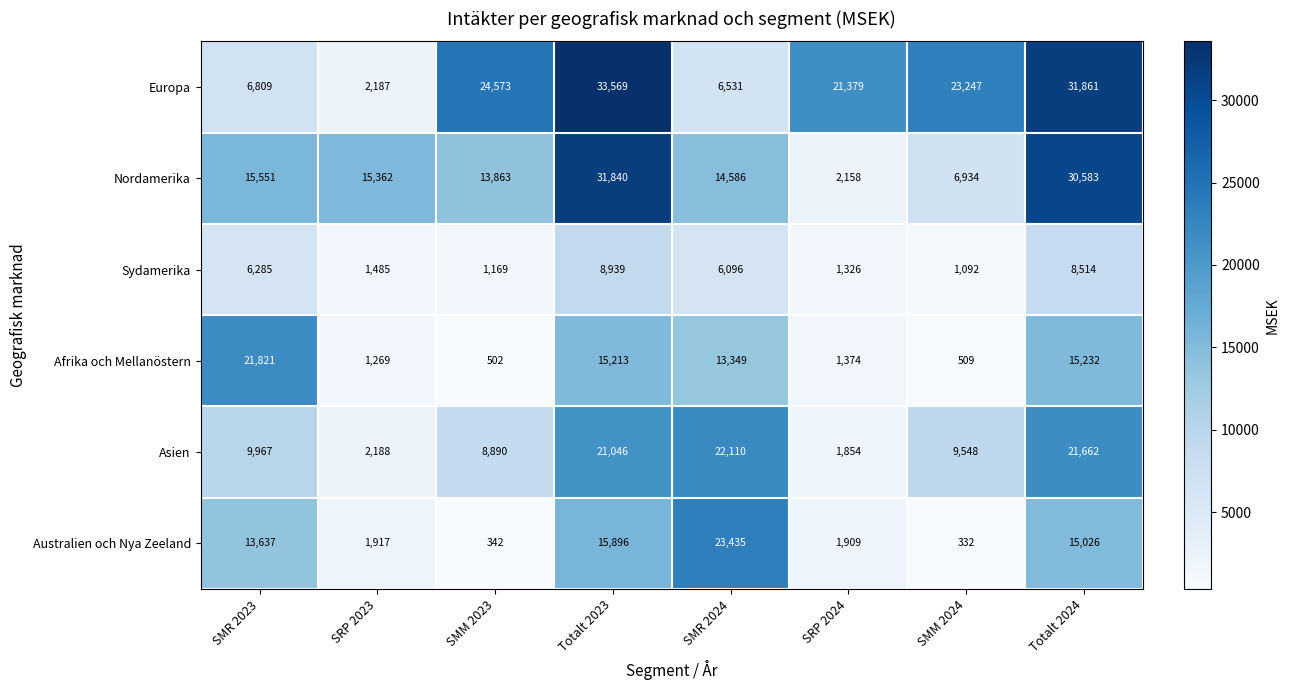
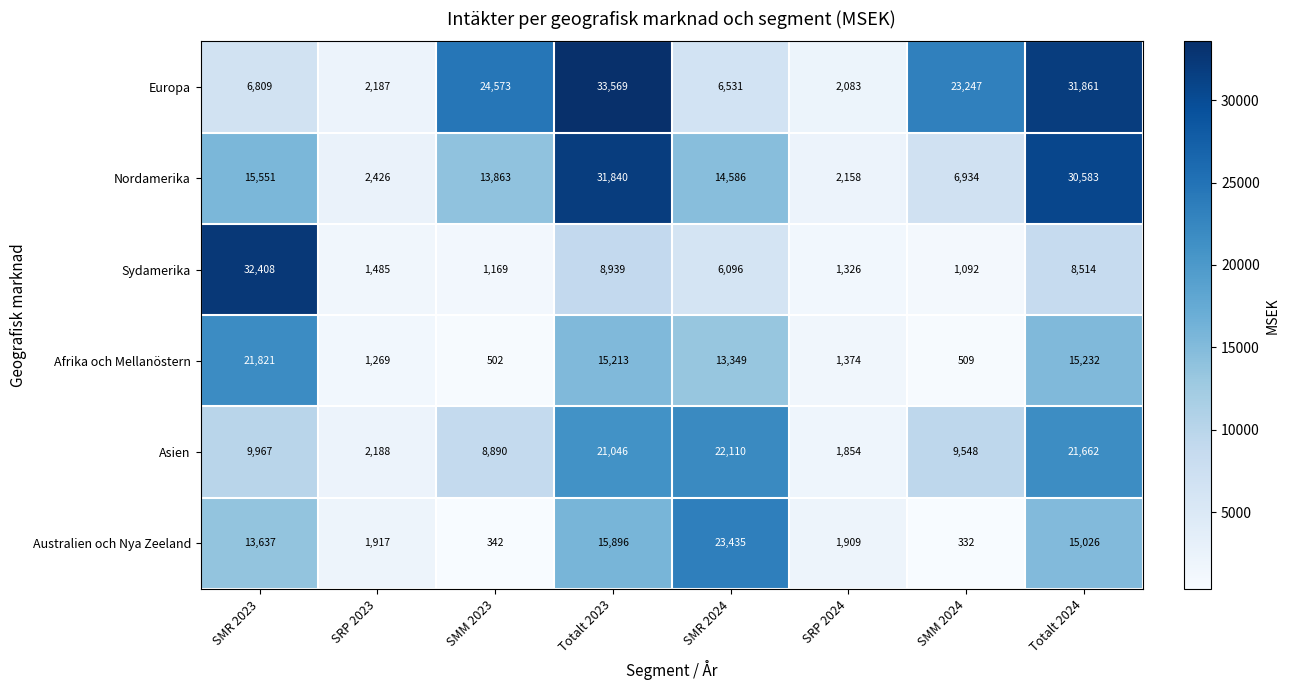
Europa, SRP 2024: 21,379 -> 2,083
Nordamerika, SRP 2023: 15,362 -> 2,426
Sydamerika, SMR 2023: 6,285 -> 32,408
